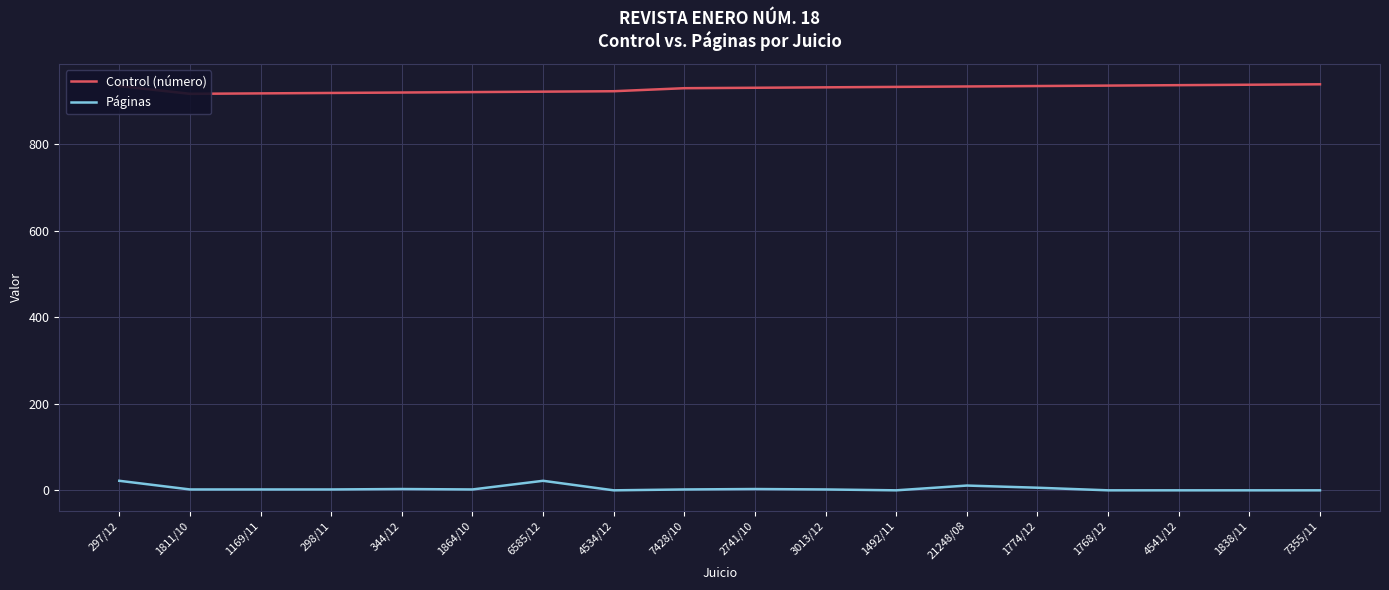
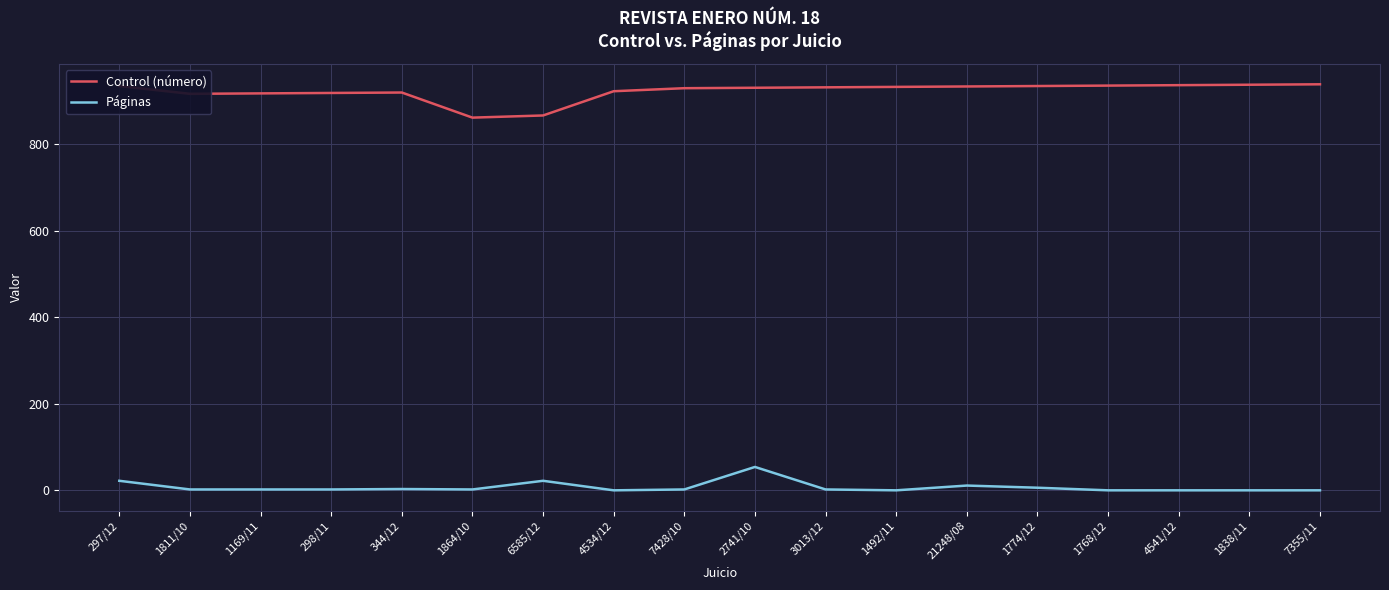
Control (número), 1864/10: 920 -> 860
Control (número), 6585/12: 920 -> 870
Páginas, 2741/10: 0 -> 50
